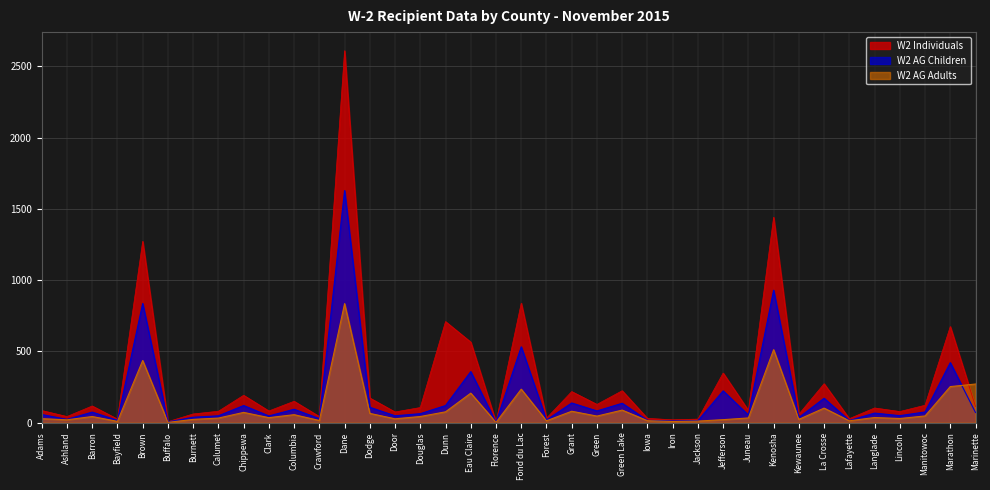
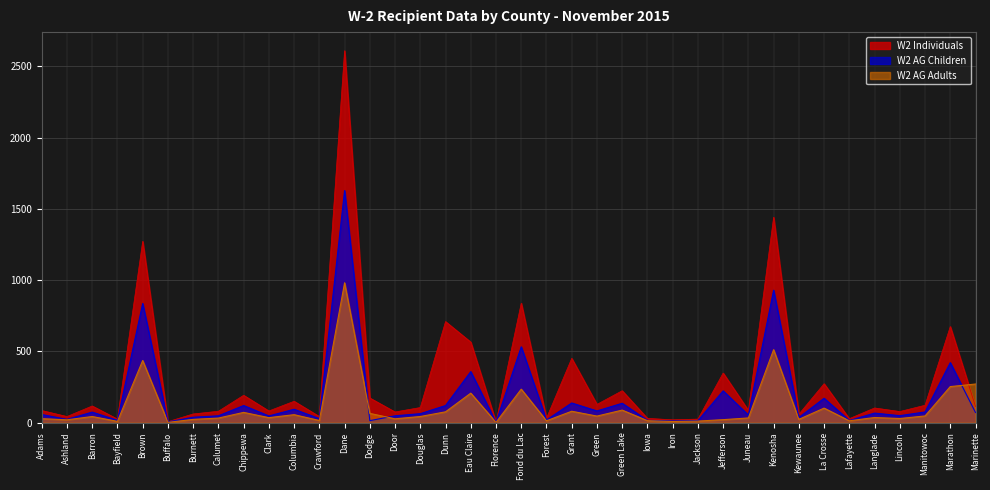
W2 AG Adults, Dane: 840 -> 980
W2 AG Children, Dodge: 110 -> 10
W2 Individuals, Grant: 220 -> 450
